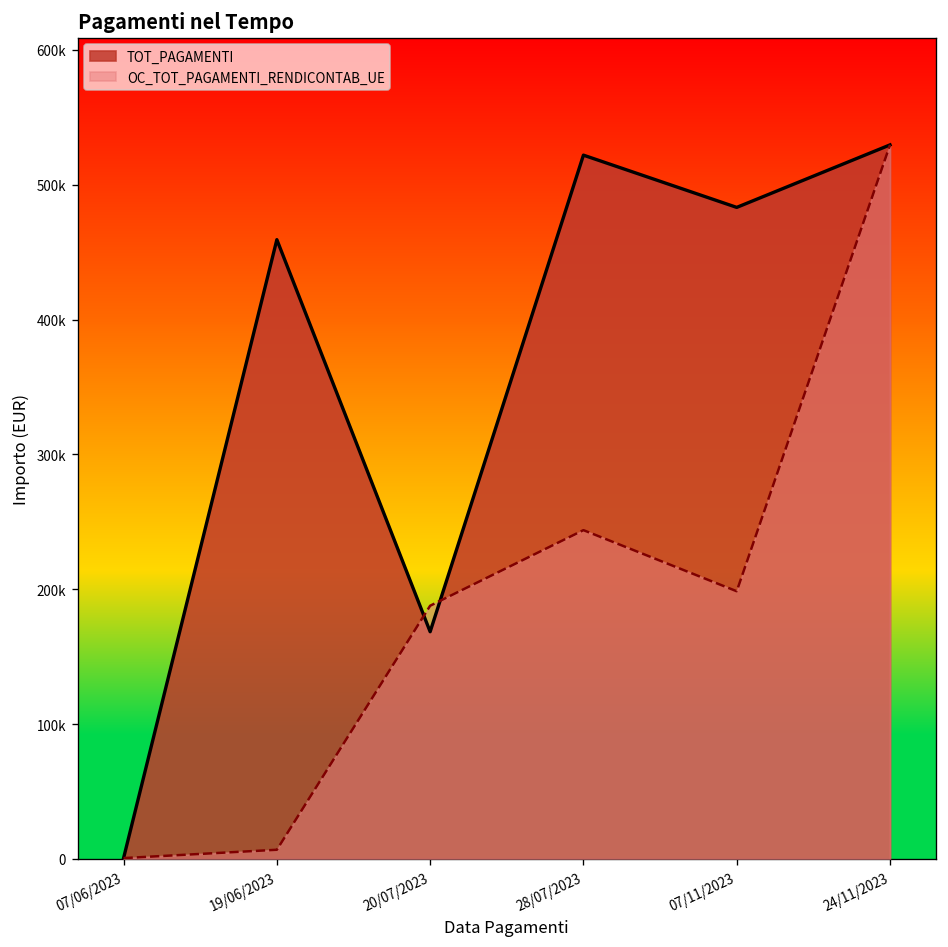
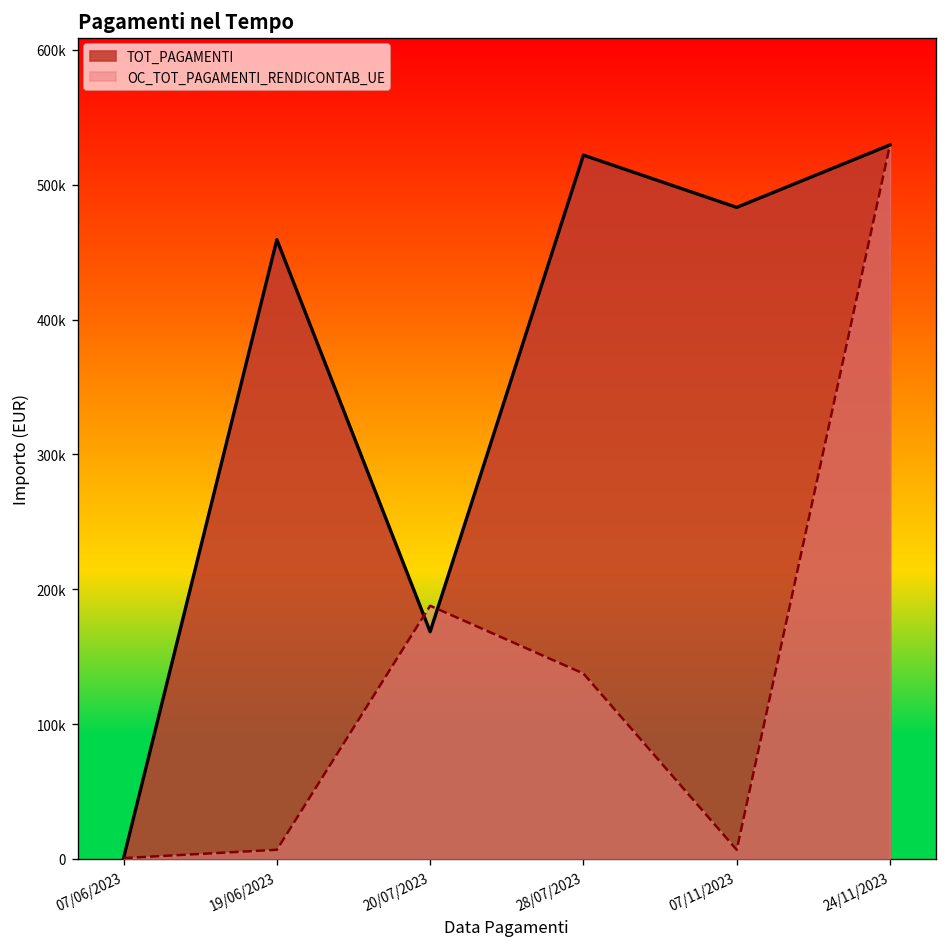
OC_TOT_PAGAMENTI_RENDICONTAB_UE, 28/07/2023: 244000 -> 137000
OC_TOT_PAGAMENTI_RENDICONTAB_UE, 07/11/2023: 199000 -> 7000
